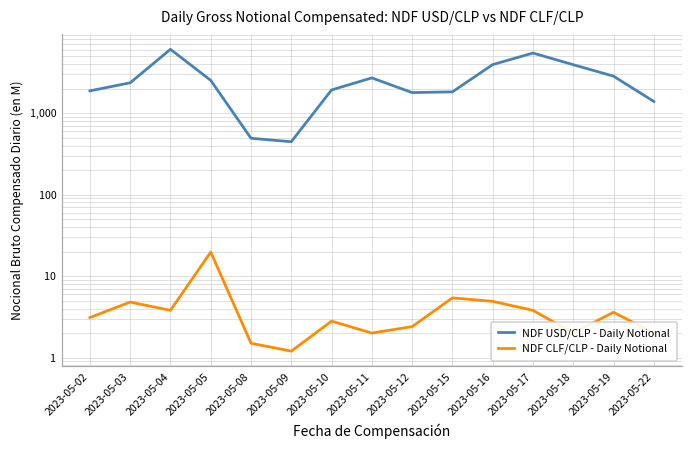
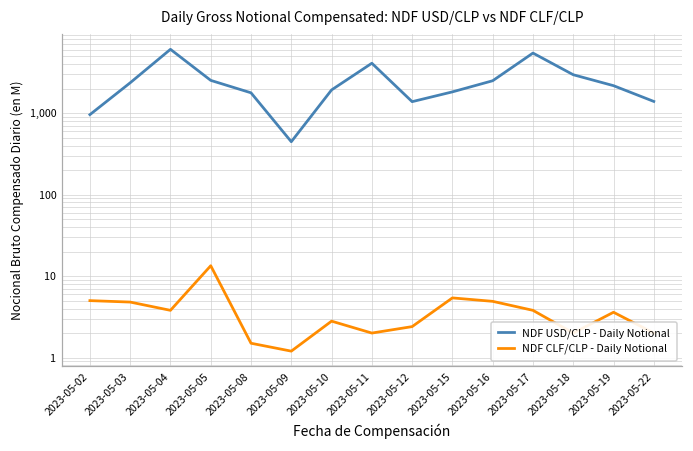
NDF USD/CLP - Daily Notional, 2023-05-02: 1,900 -> 1,000
NDF CLF/CLP - Daily Notional, 2023-05-02: 3.1 -> 5
NDF CLF/CLP - Daily Notional, 2023-05-05: 20 -> 13
NDF USD/CLP - Daily Notional, 2023-05-08: 500 -> 1,800
NDF USD/CLP - Daily Notional, 2023-05-11: 2,700 -> 4,000
NDF USD/CLP - Daily Notional, 2023-05-12: 1,800 -> 1,400
NDF USD/CLP - Daily Notional, 2023-05-16: 4,000 -> 2,500
NDF USD/CLP - Daily Notional, 2023-05-18: 4,000 -> 3,000
NDF USD/CLP - Daily Notional, 2023-05-19: 2,800 -> 2,200
